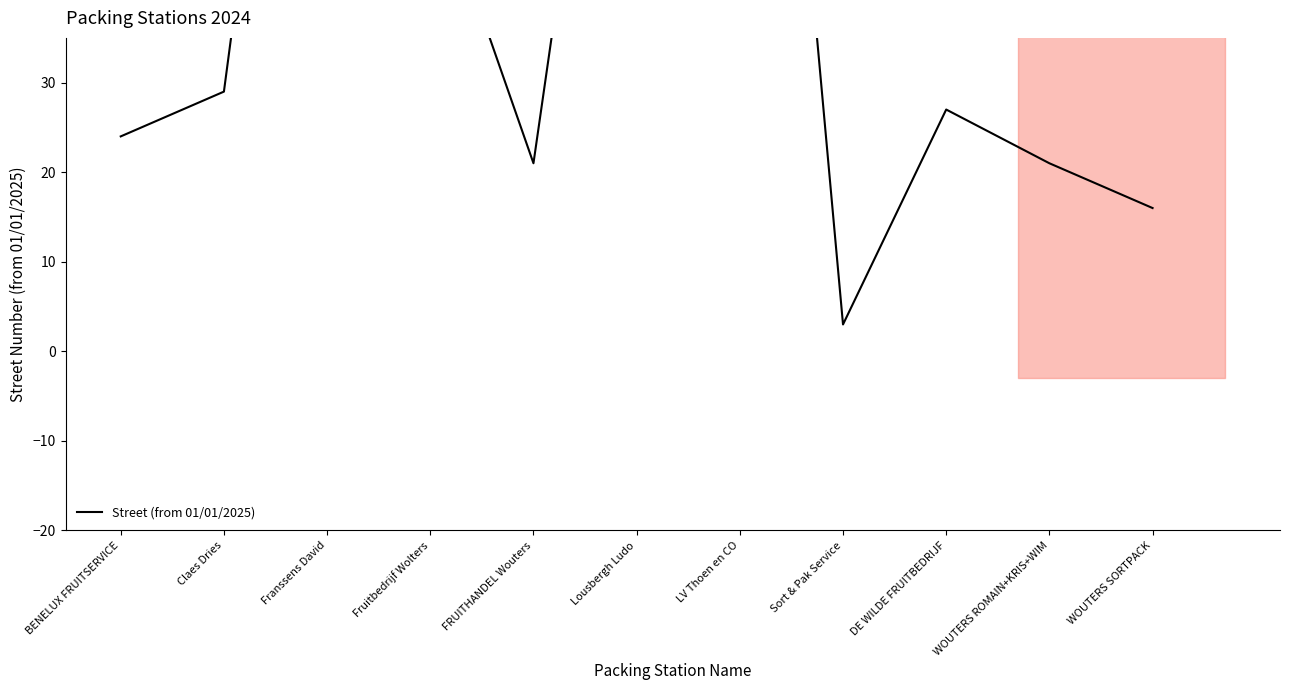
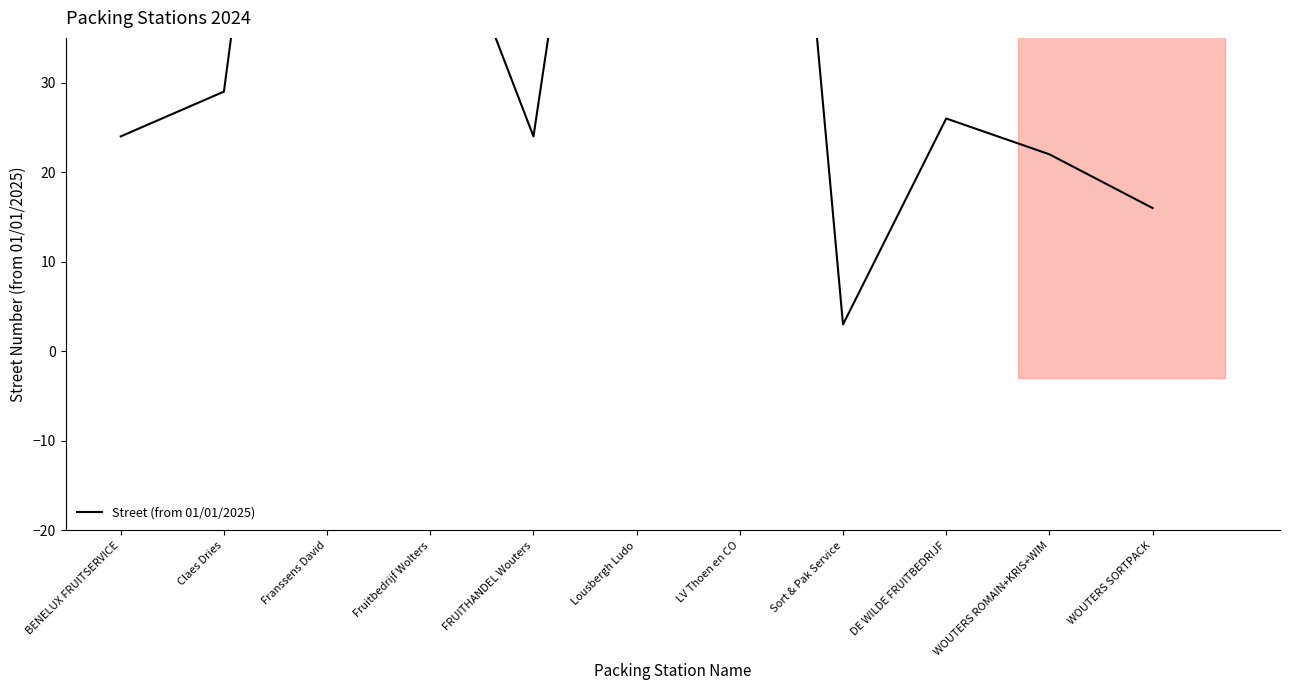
FRUITHANDEL Wouters: 21 -> 24
DE WILDE FRUITBEDRIJF: 27 -> 26
WOUTERS ROMAIN+KRIS+WIM: 21 -> 22
